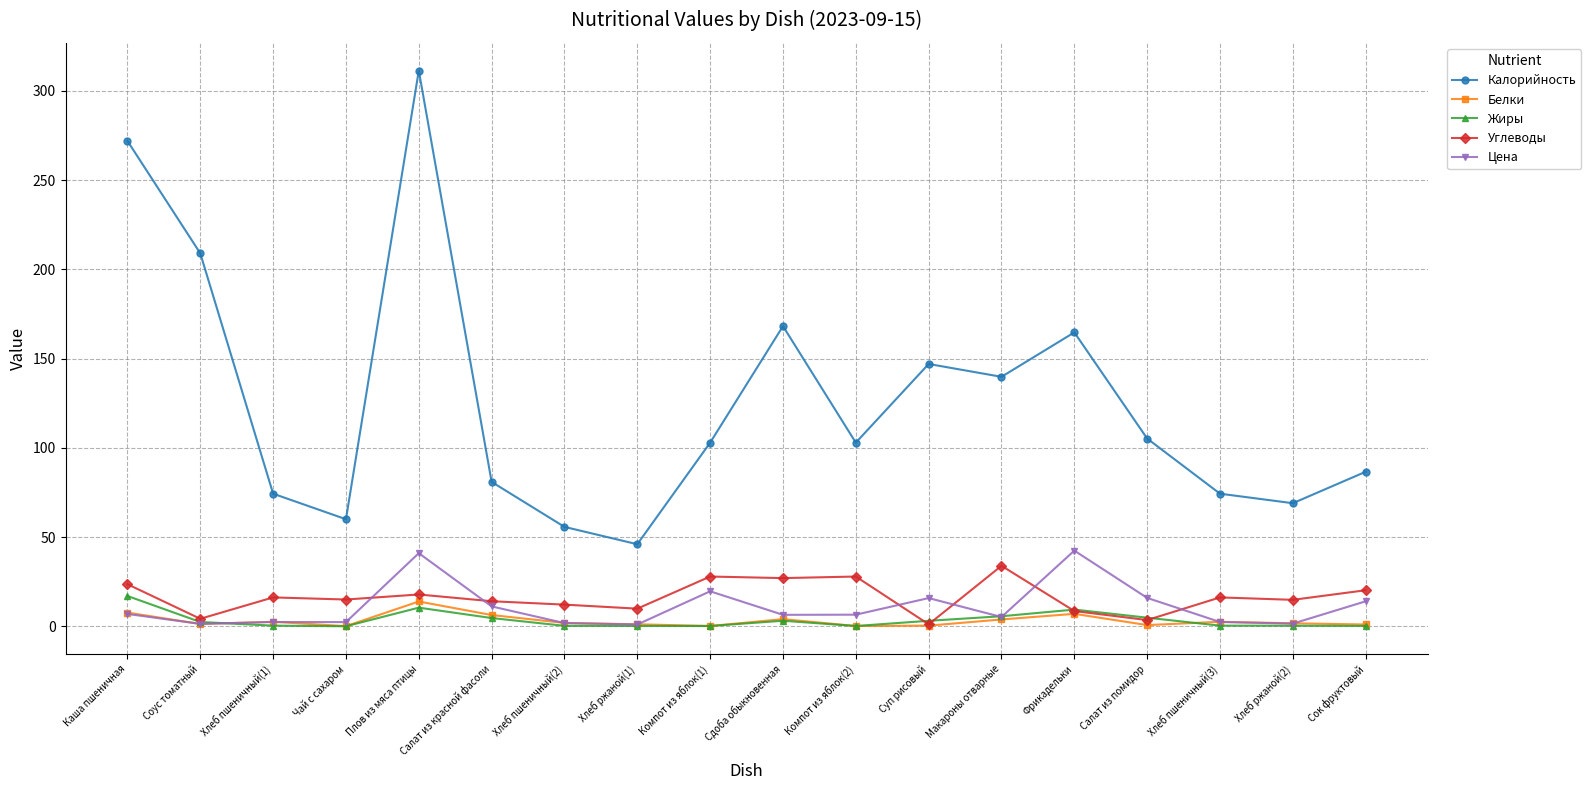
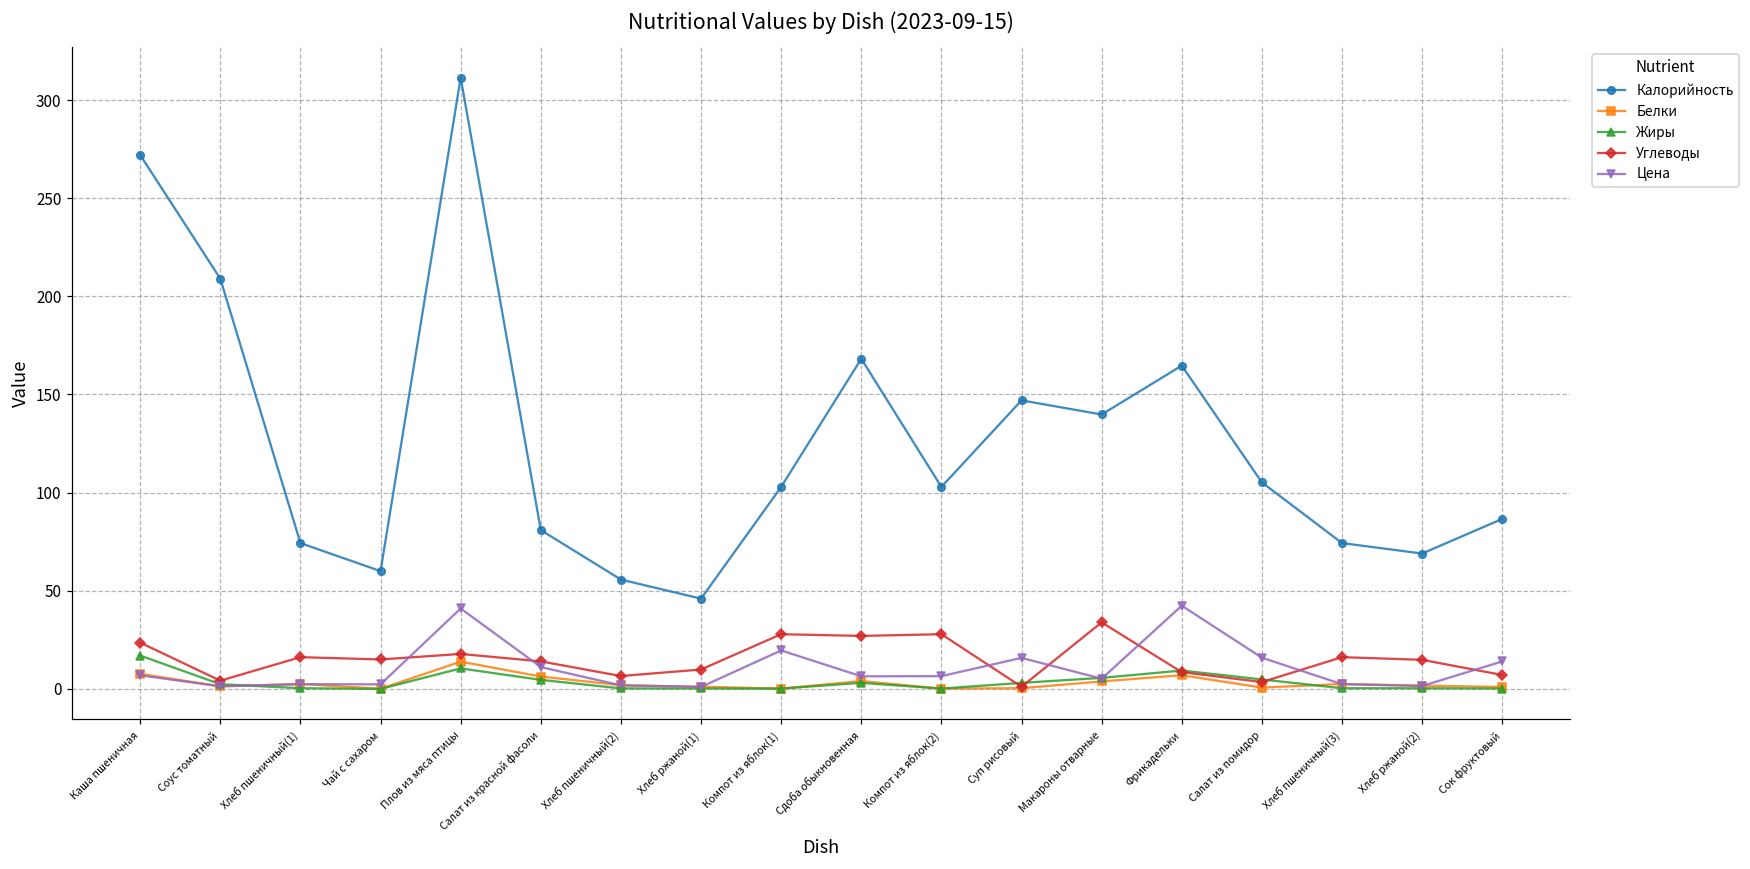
Углеводы, Хлеб пшеничный(2): 12 -> 7
Углеводы, Сок фруктовый: 20 -> 7
